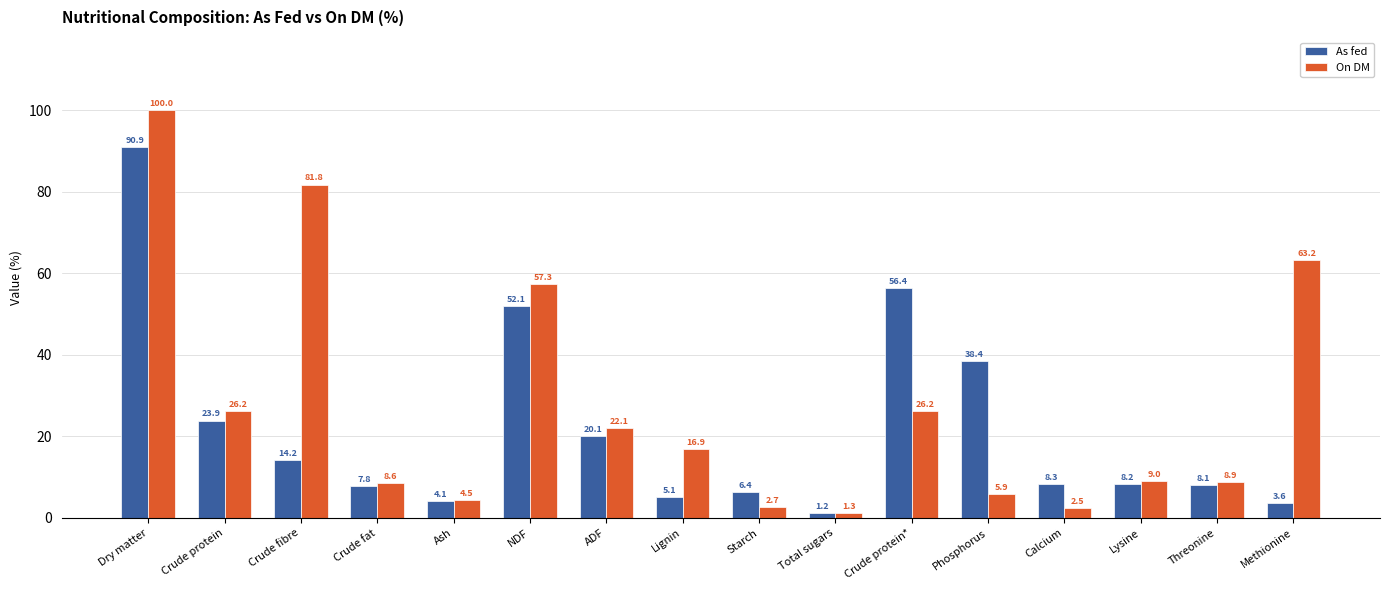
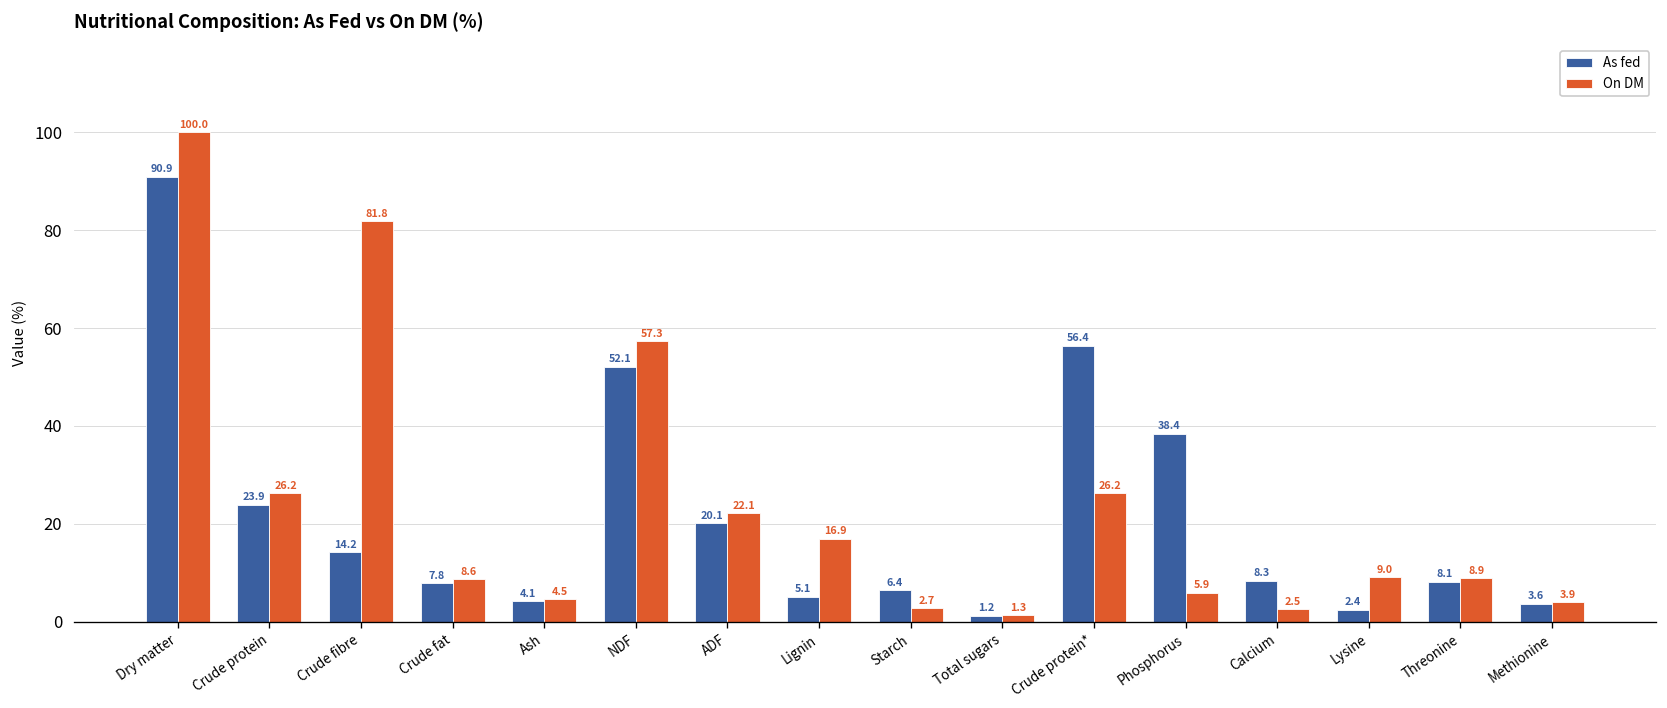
As fed, Lysine: 8.2 -> 2.4
On DM, Methionine: 63.2 -> 3.9
